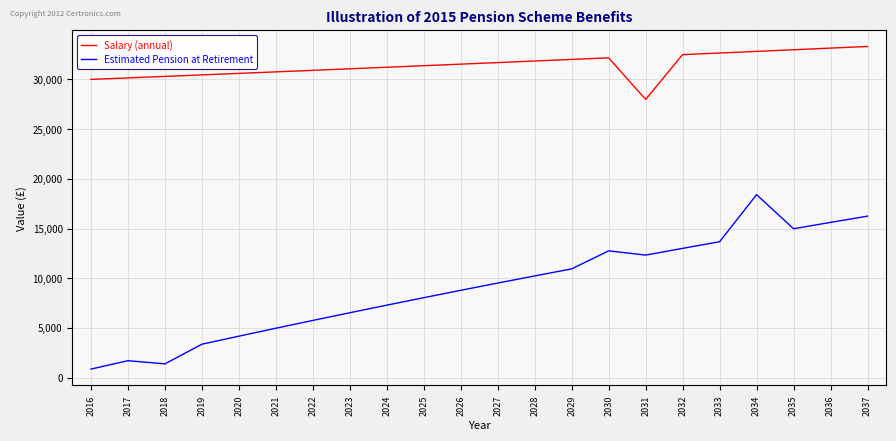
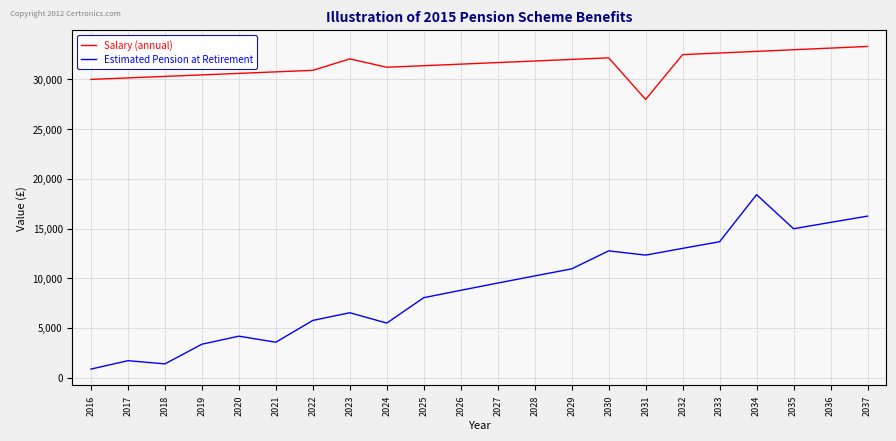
Estimated Pension at Retirement, 2021: 5,000 -> 4,000
Salary (annual), 2023: 31,000 -> 32,000
Estimated Pension at Retirement, 2024: 7,000 -> 5,000
